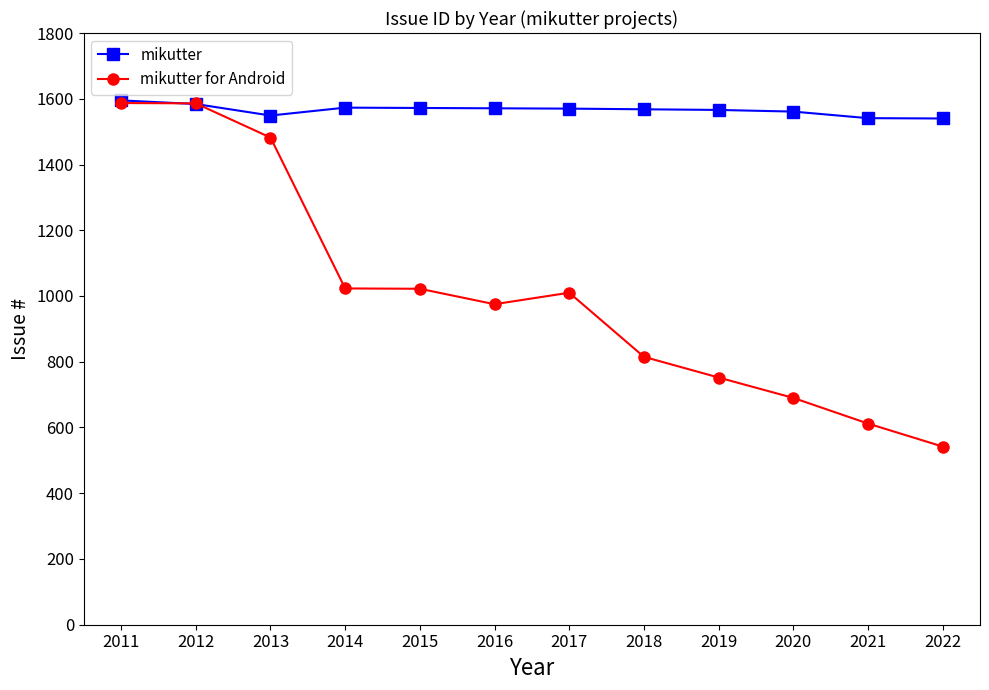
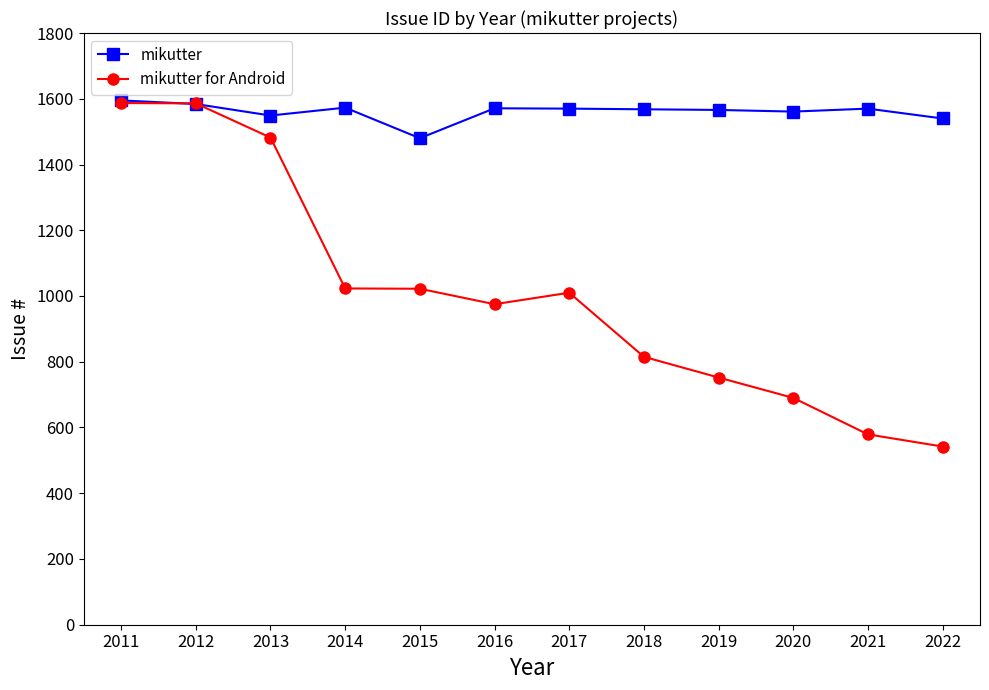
mikutter, 2015: 1570 -> 1480
mikutter, 2021: 1540 -> 1570
mikutter for Android, 2021: 610 -> 580
